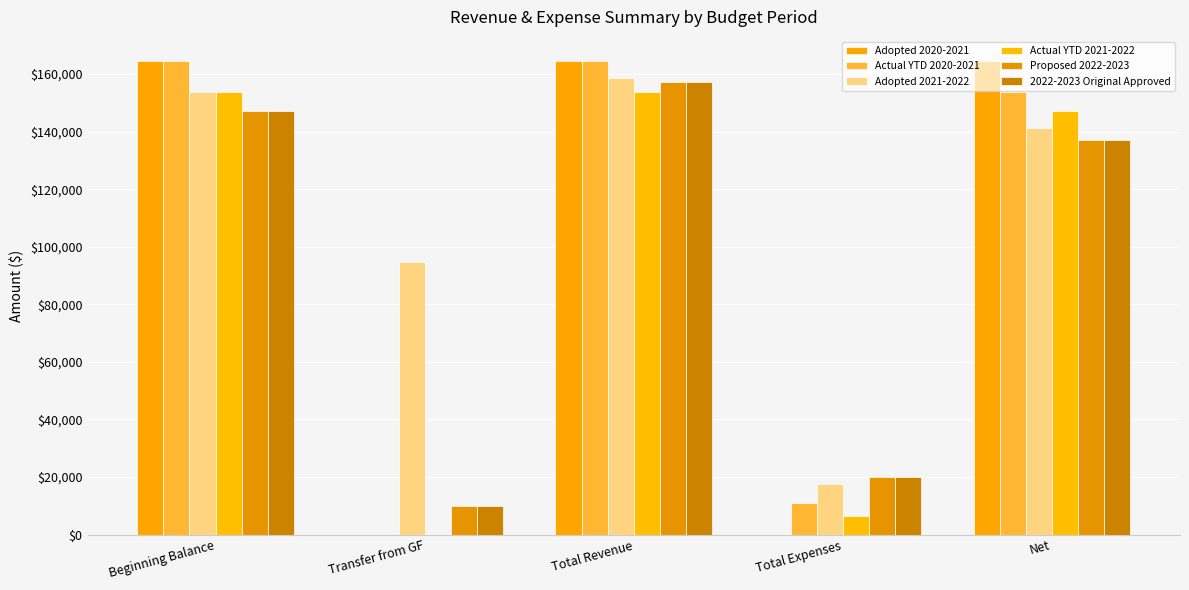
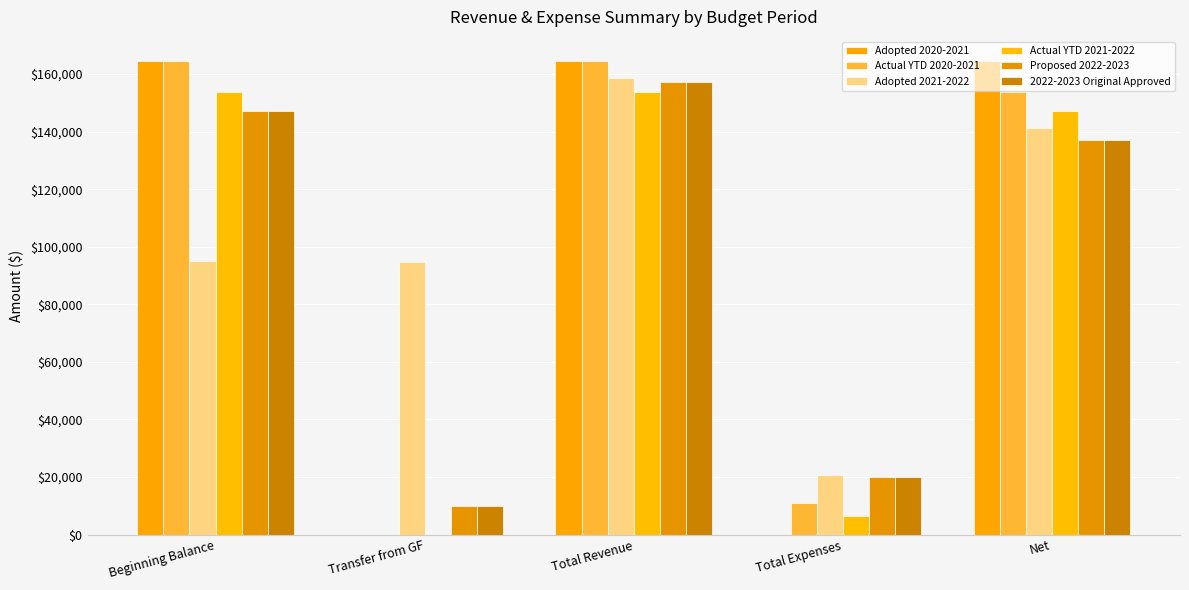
Adopted 2021-2022, Beginning Balance: $154,000 -> $95,000
Adopted 2021-2022, Total Expenses: $18,000 -> $21,000
